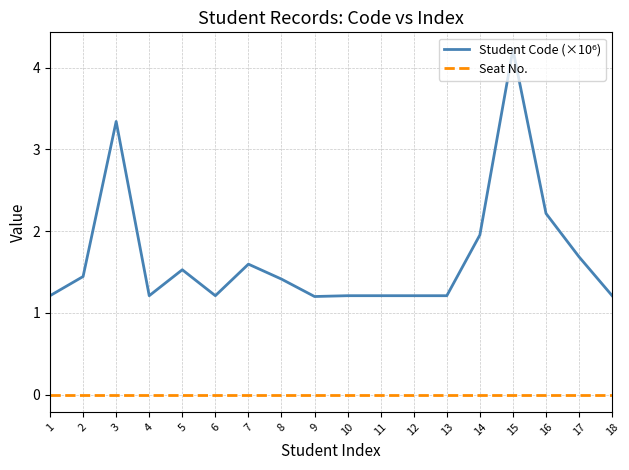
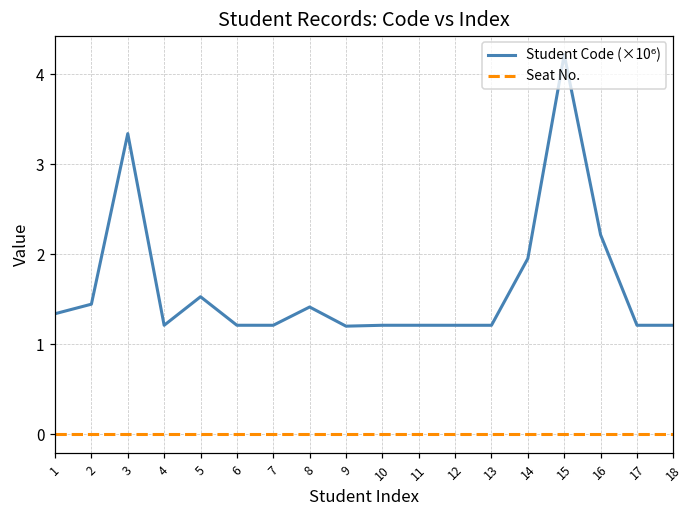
Student Code (×10⁶), 1: 1.2 -> 1.3
Student Code (×10⁶), 7: 1.6 -> 1.2
Student Code (×10⁶), 17: 1.7 -> 1.2
